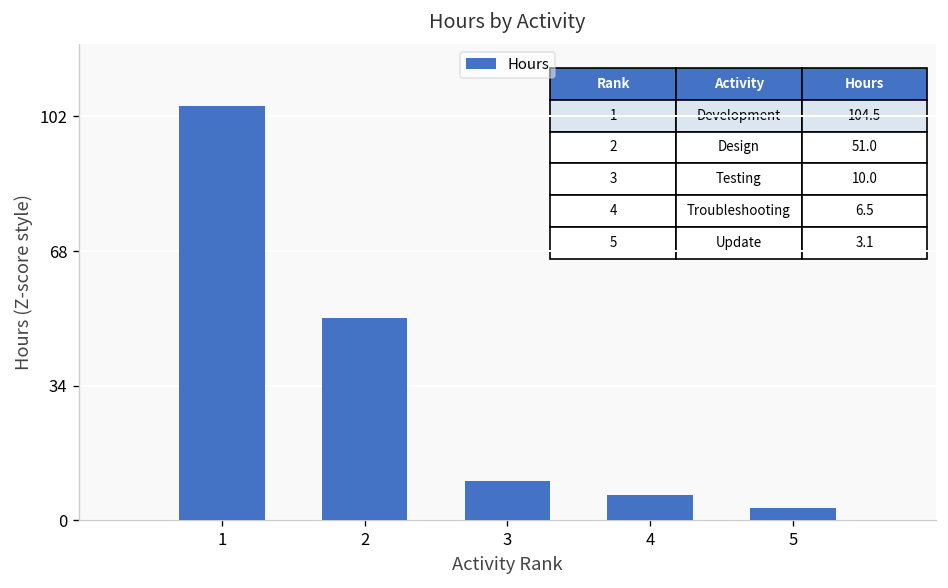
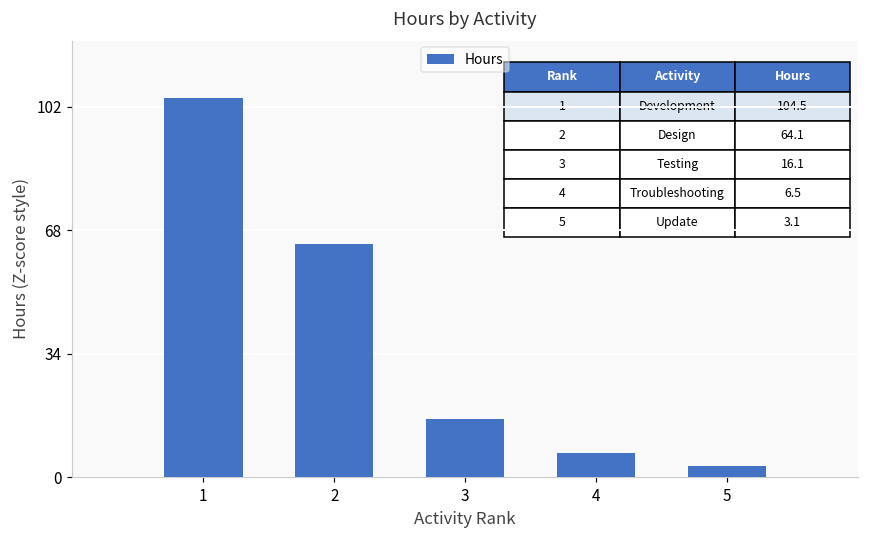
2: 51.0 -> 64.1
3: 10.0 -> 16.1
